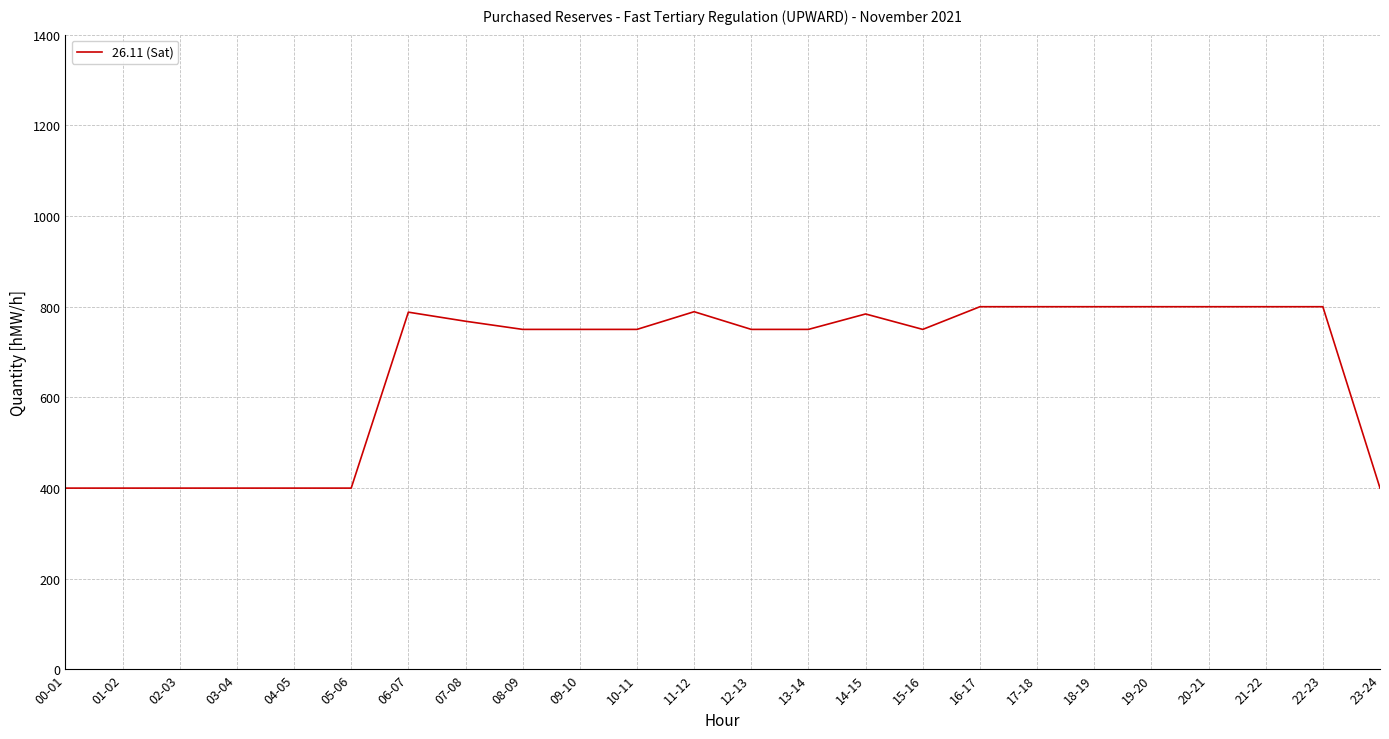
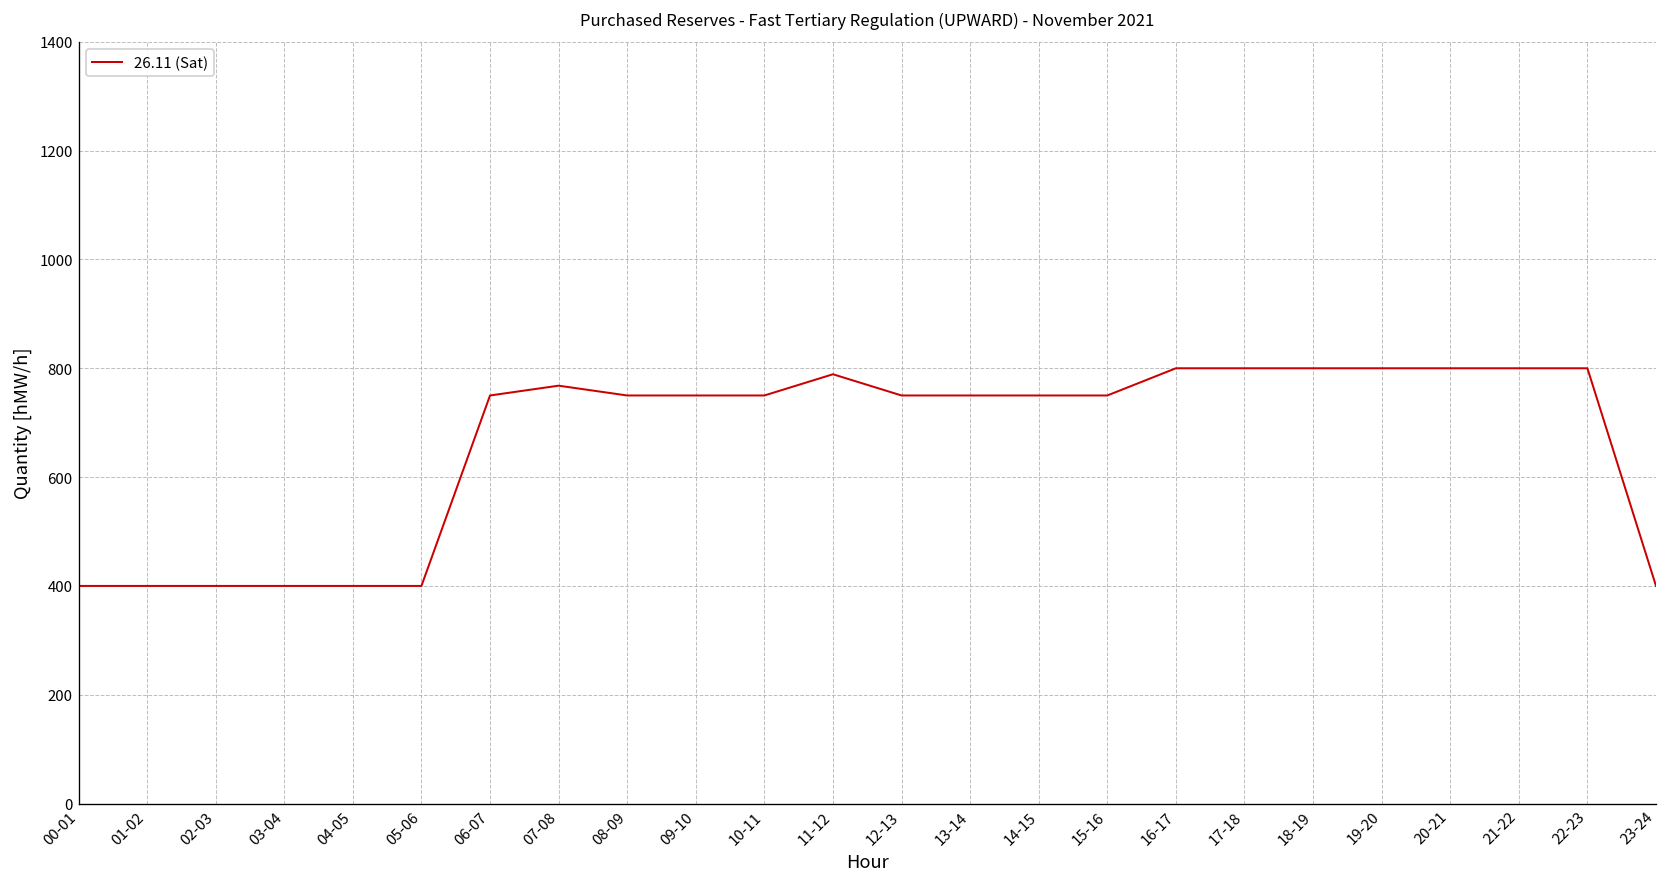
06-07: 790 -> 750
14-15: 780 -> 750
